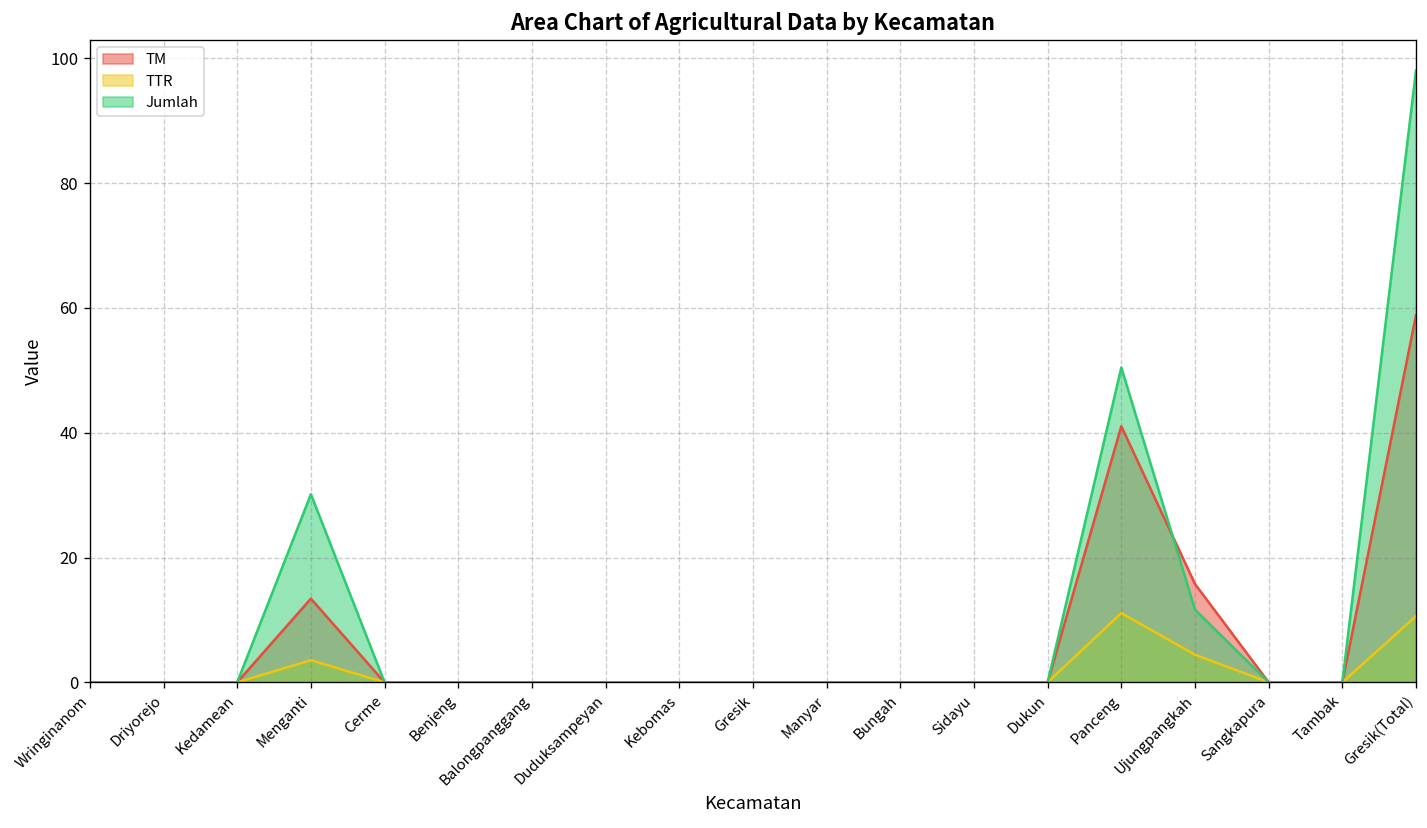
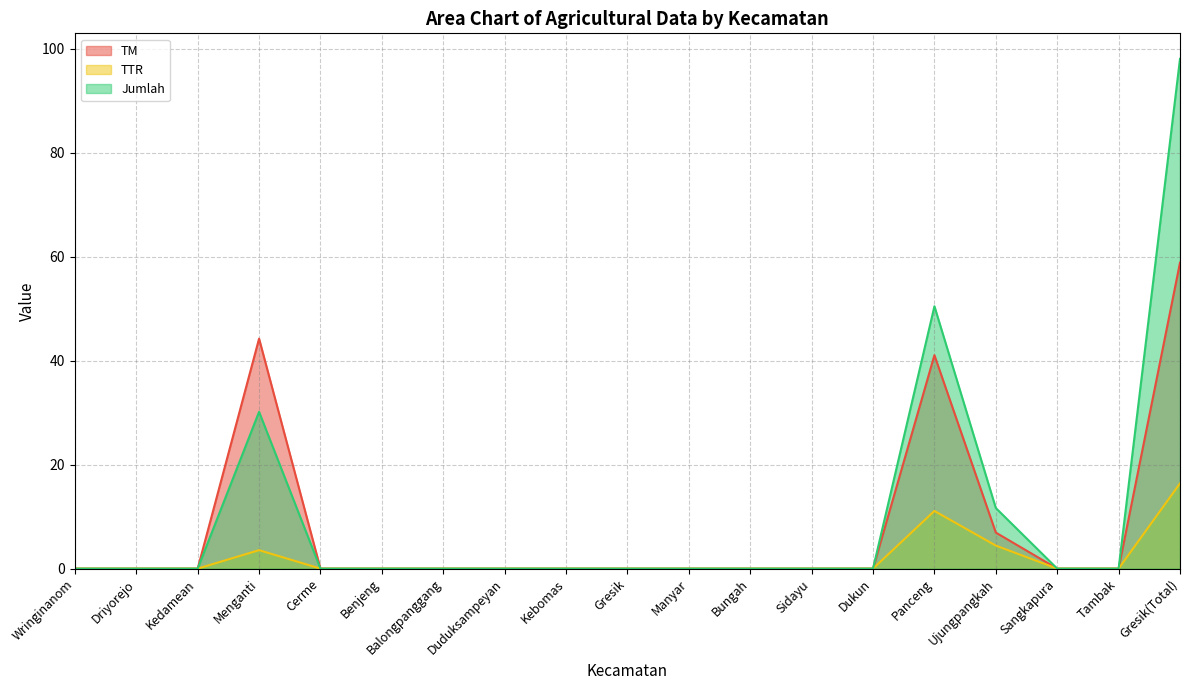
TM, Menganti: 13 -> 44
TM, Ujungpangkah: 16 -> 7
TTR, Gresik(Total): 11 -> 16
